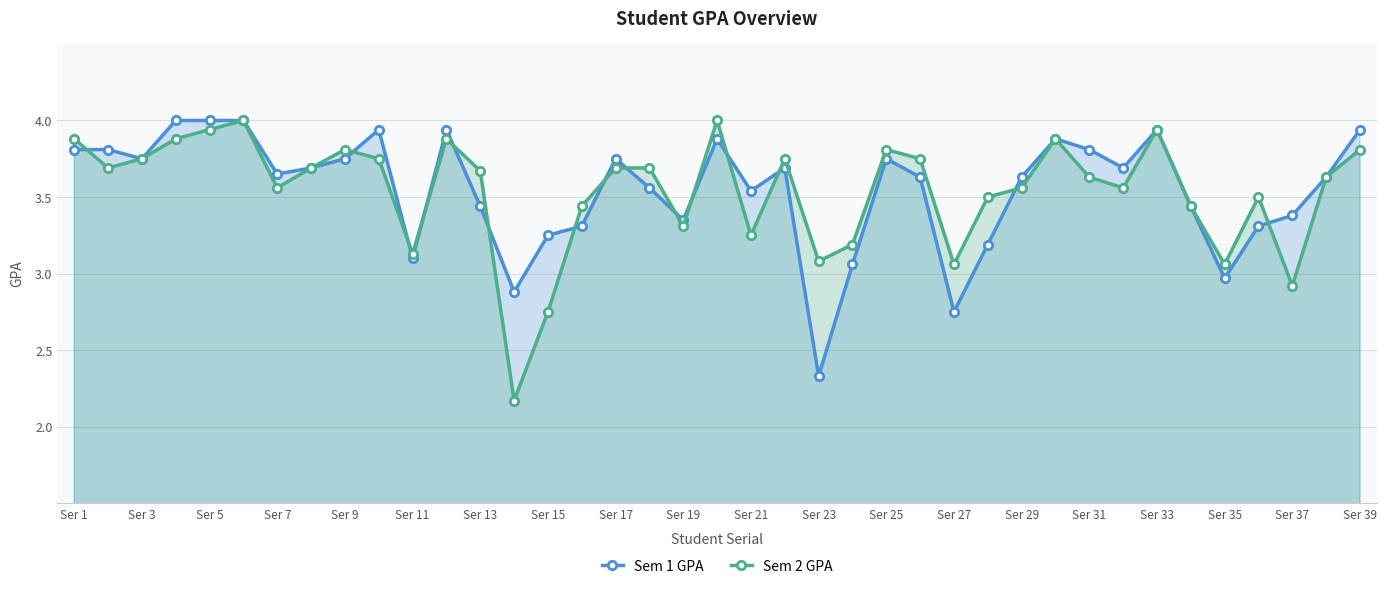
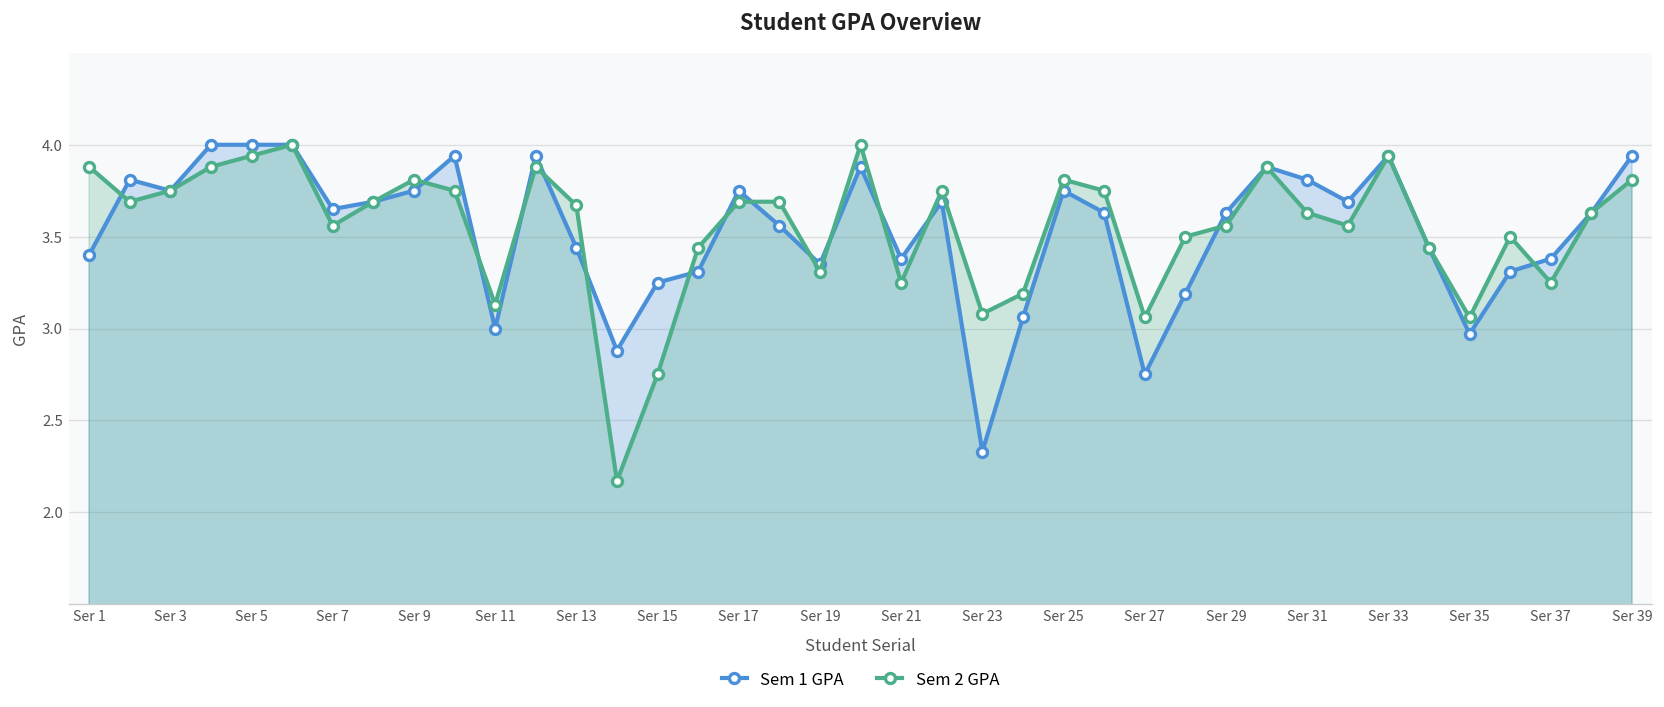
Sem 1 GPA, Ser 1: 3.81 -> 3.40
Sem 1 GPA, Ser 11: 3.1 -> 3.0
Sem 1 GPA, Ser 21: 3.54 -> 3.38
Sem 2 GPA, Ser 37: 2.92 -> 3.25
